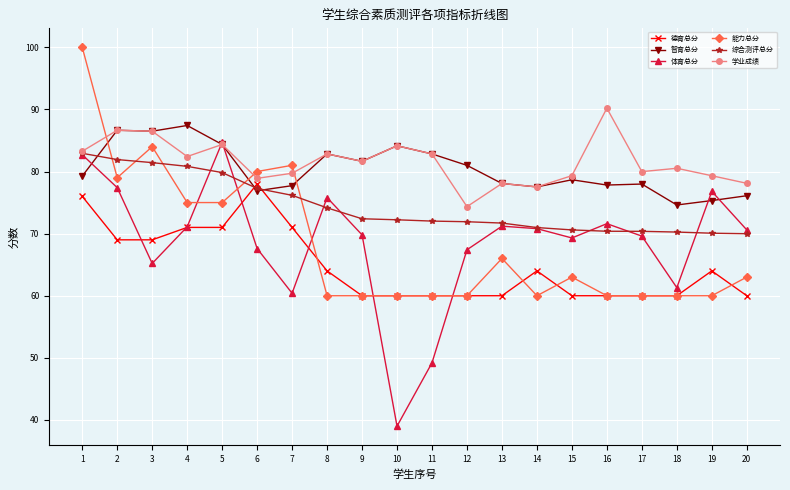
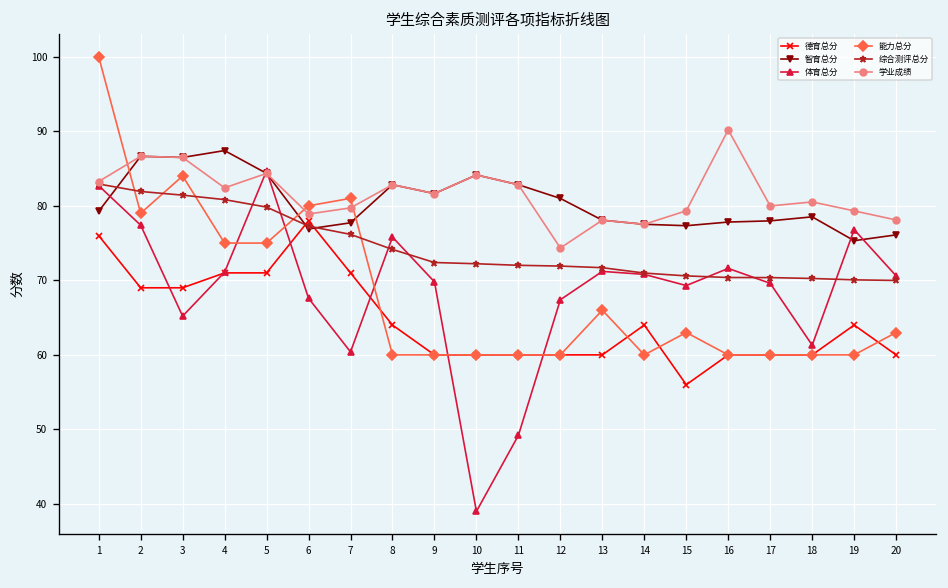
德育总分, 15: 60 -> 56
智育总分, 15: 79 -> 77
智育总分, 18: 75 -> 79
